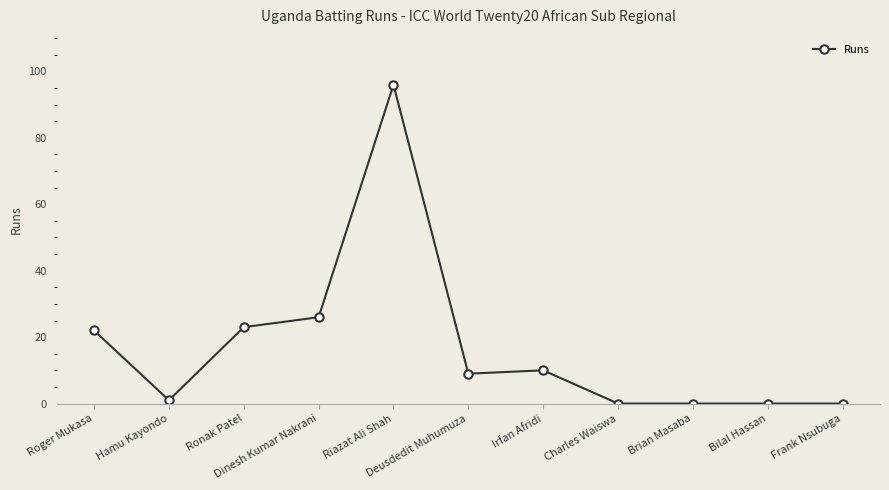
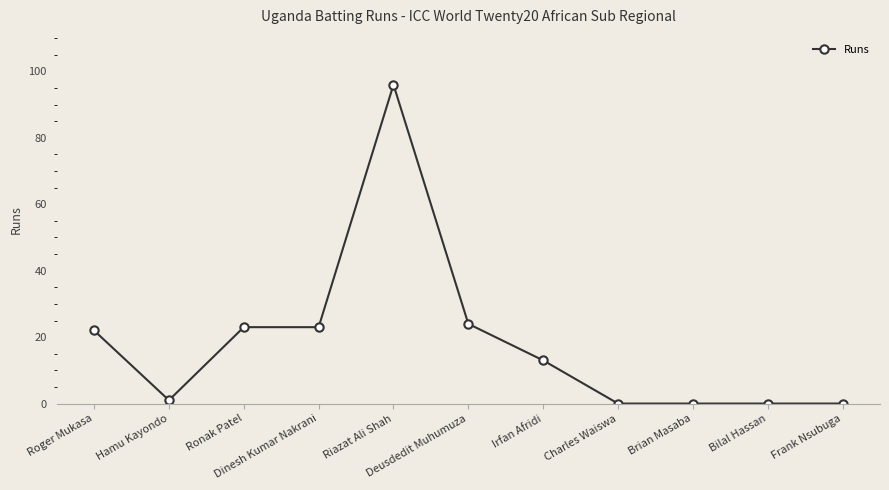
Dinesh Kumar Nakrani: 26 -> 23
Deusdedit Muhumuza: 9 -> 24
Irfan Afridi: 10 -> 13
